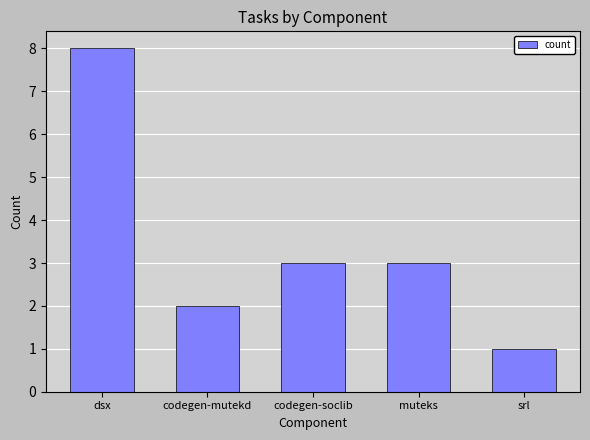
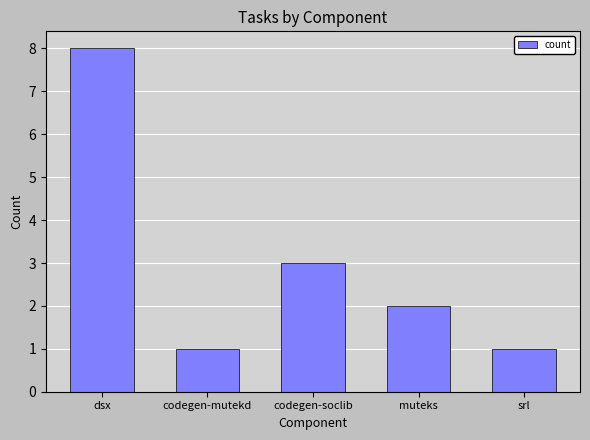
codegen-mutekd: 2 -> 1
muteks: 3 -> 2
